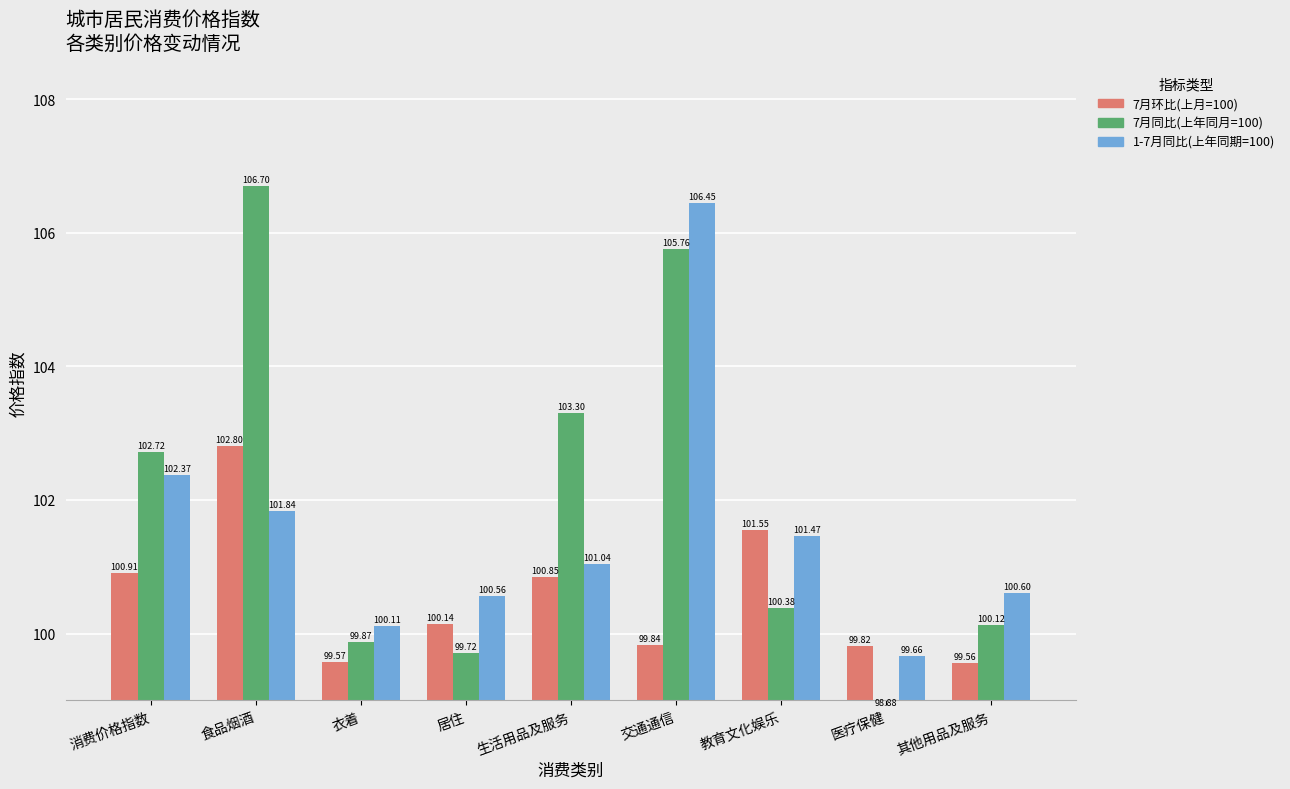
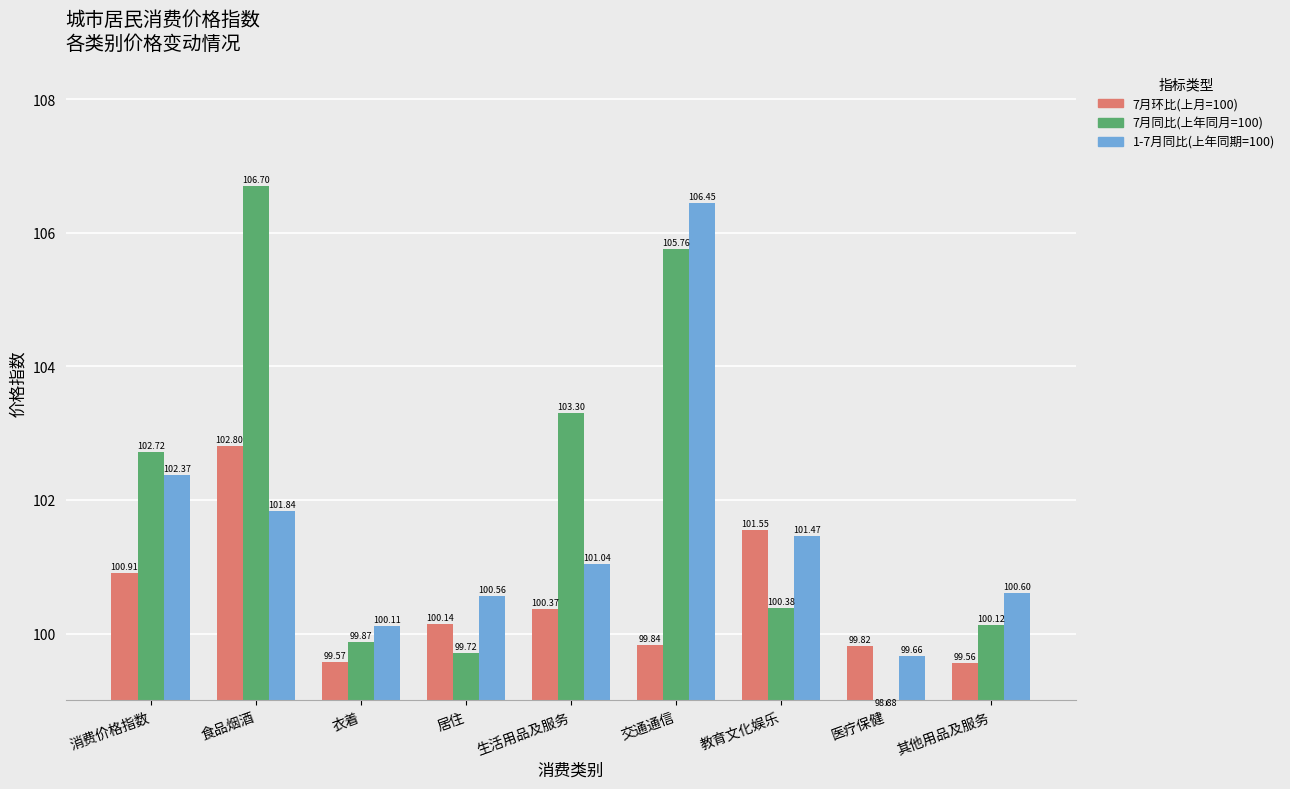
7月环比(上月=100), 生活用品及服务: 100.85 -> 100.37
